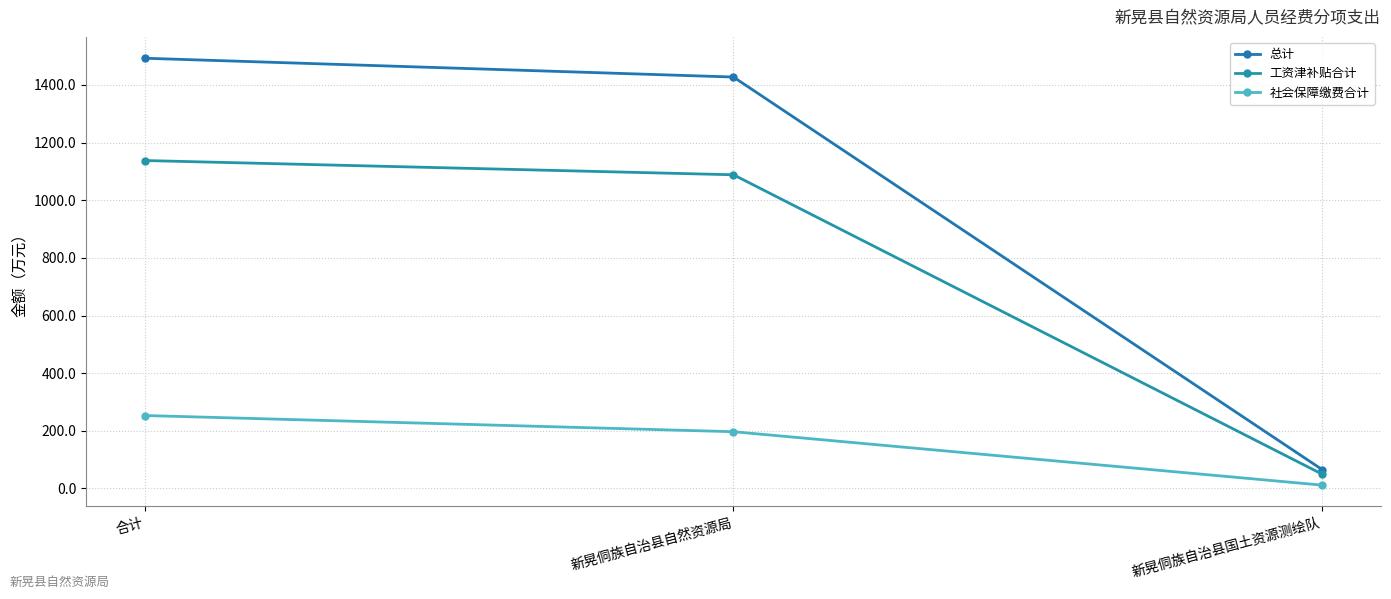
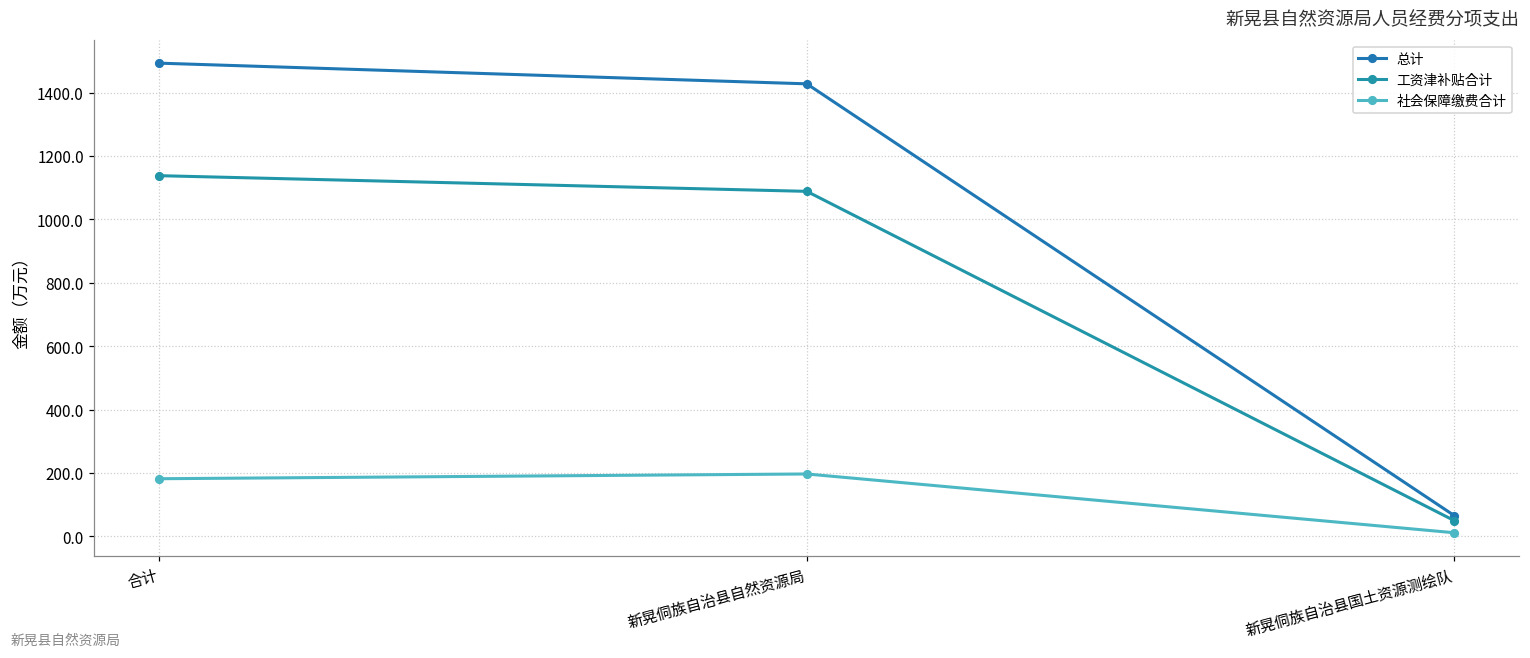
社会保障缴费合计, 合计: 250 -> 180
